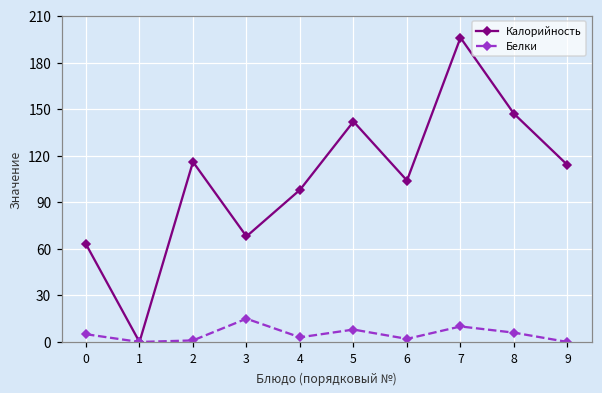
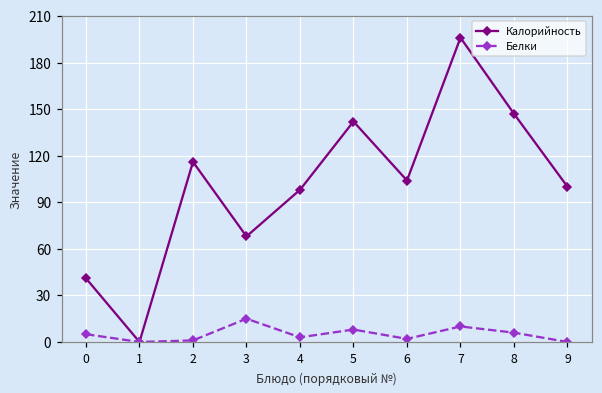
Калорийность, 0: 63 -> 41
Калорийность, 9: 114 -> 100
